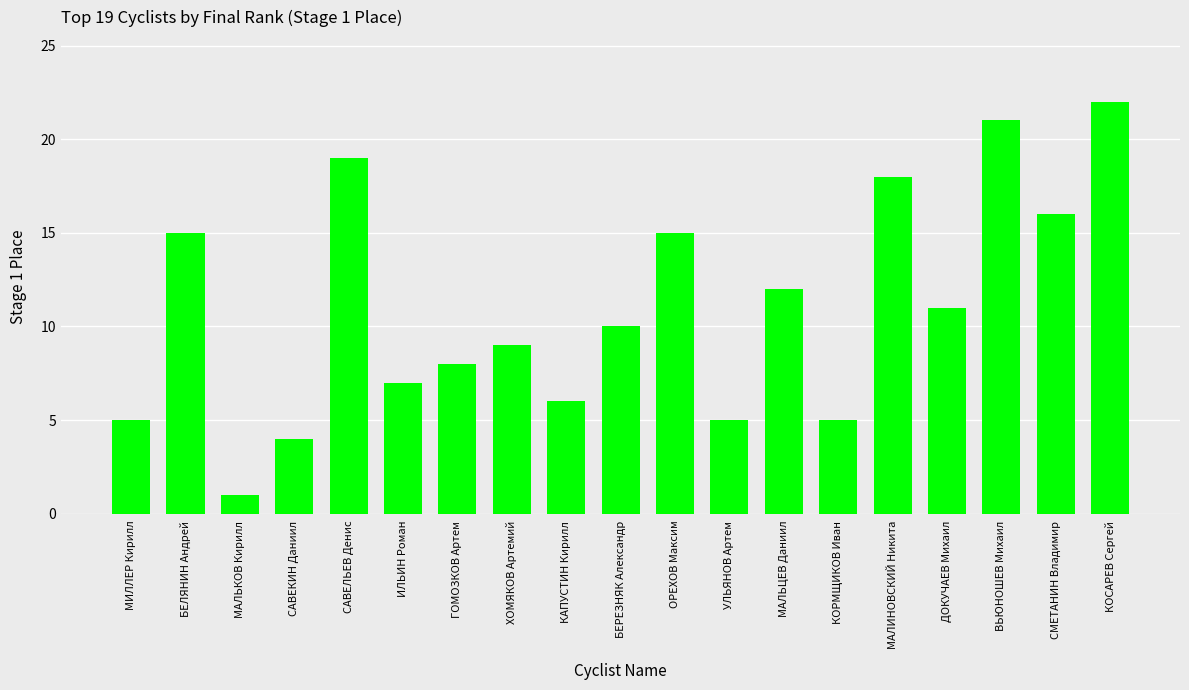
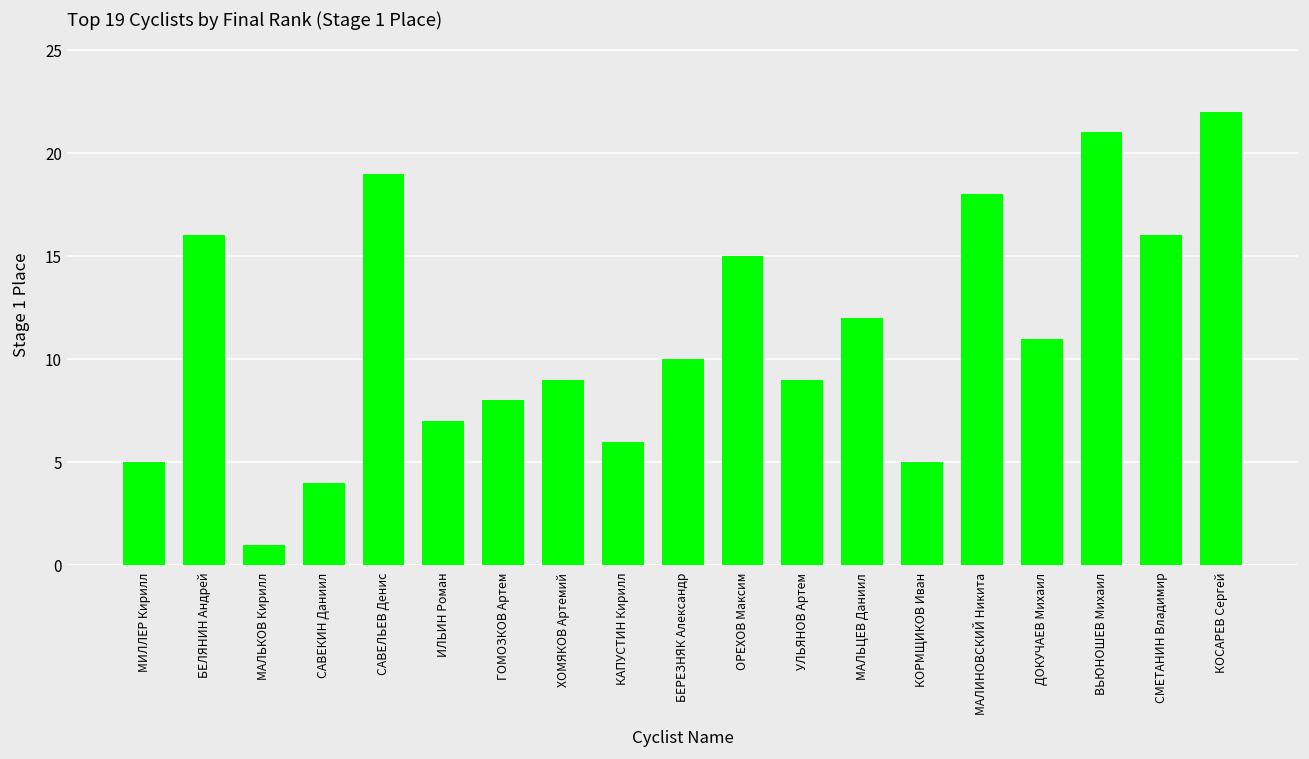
БЕЛЯНИН Андрей: 15 -> 16
УЛЬЯНОВ Артем: 5 -> 9
